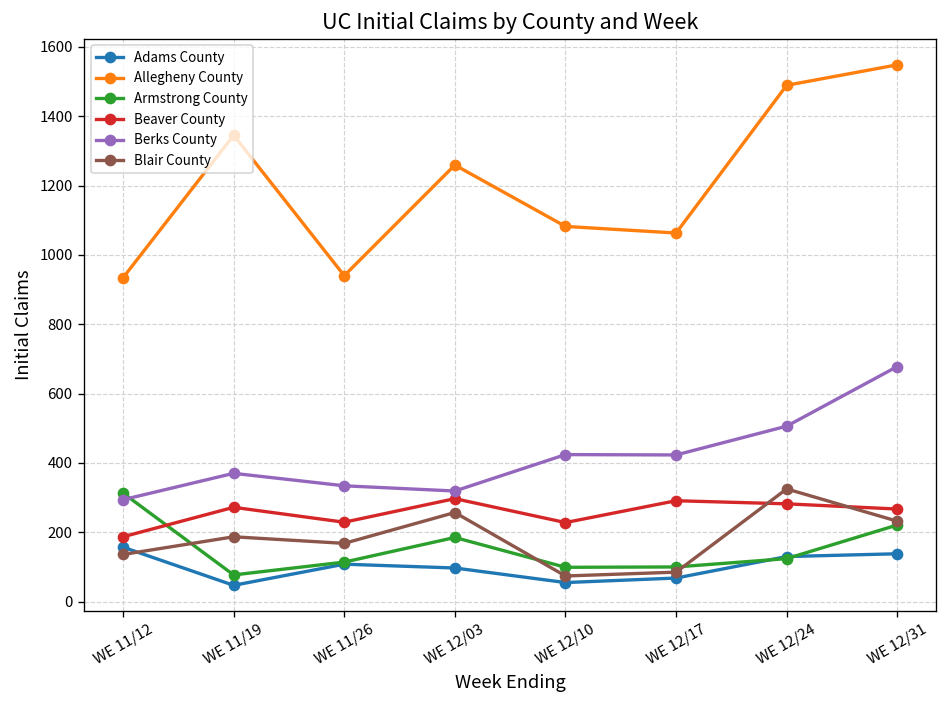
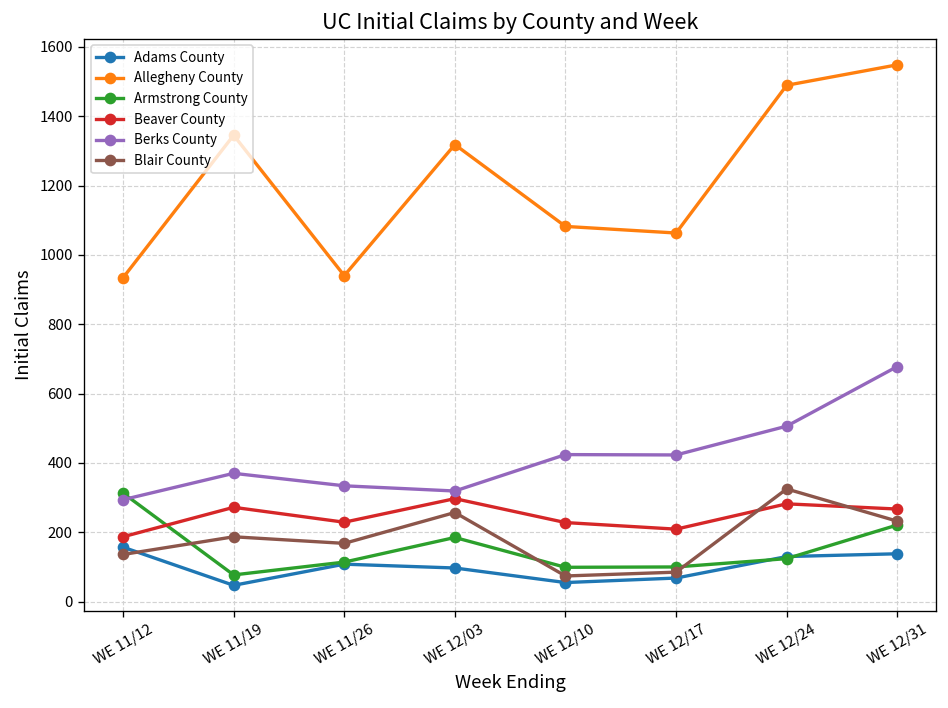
Allegheny County, WE 12/03: 1260 -> 1320
Beaver County, WE 12/17: 290 -> 210
